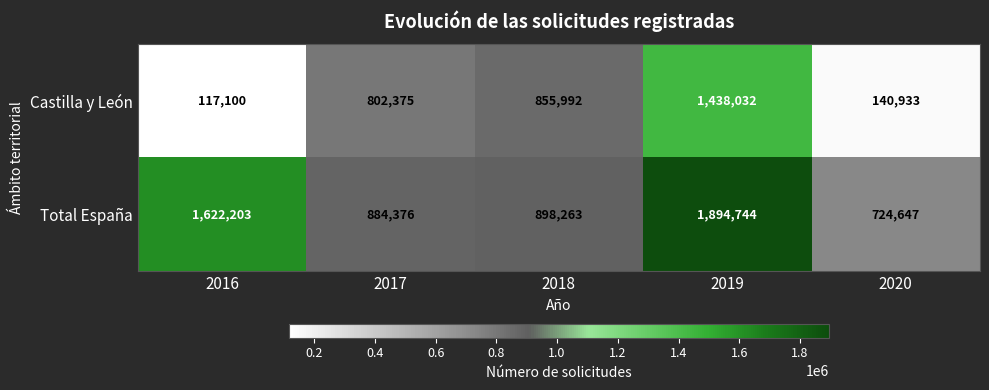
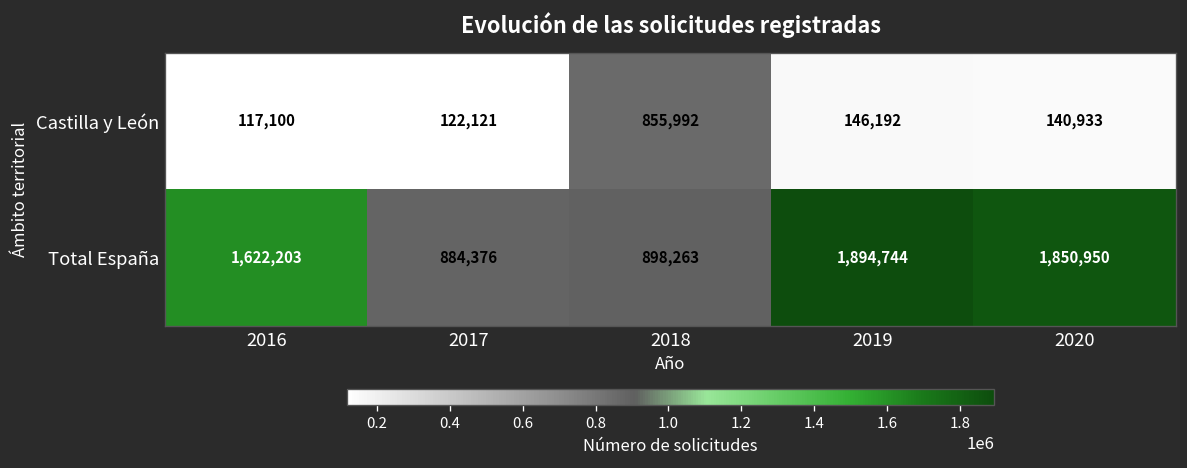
Castilla y León, 2017: 802,375 -> 122,121
Castilla y León, 2019: 1,438,032 -> 146,192
Total España, 2020: 724,647 -> 1,850,950
